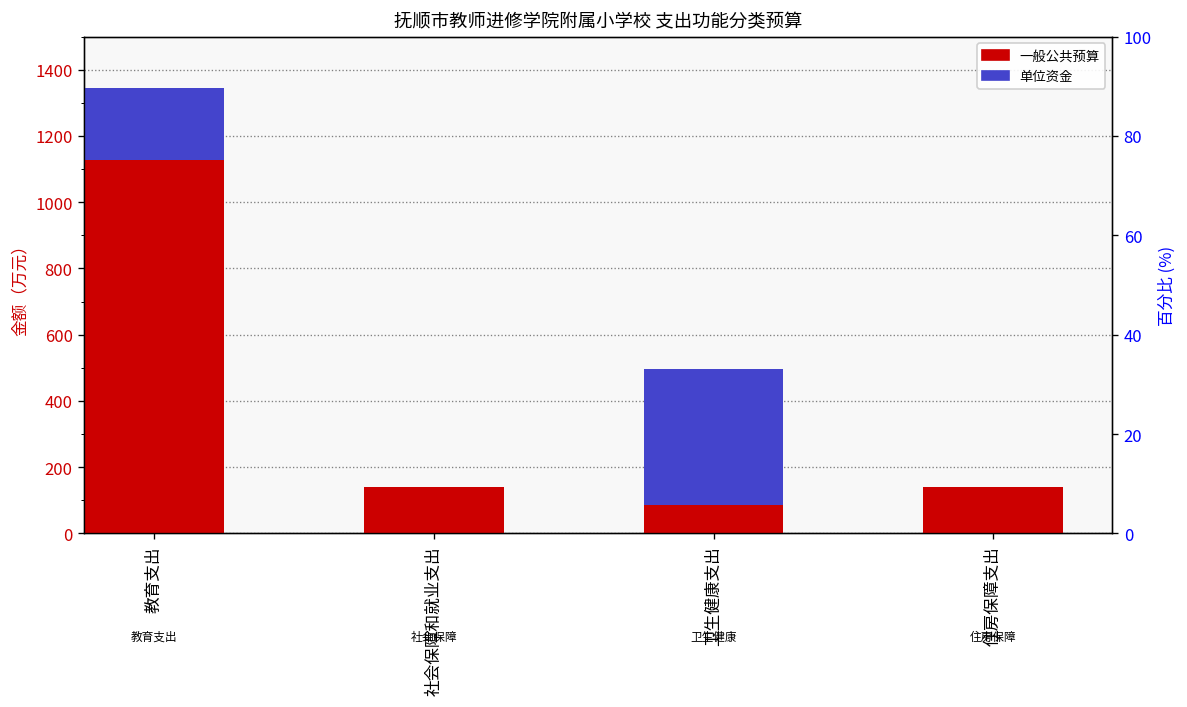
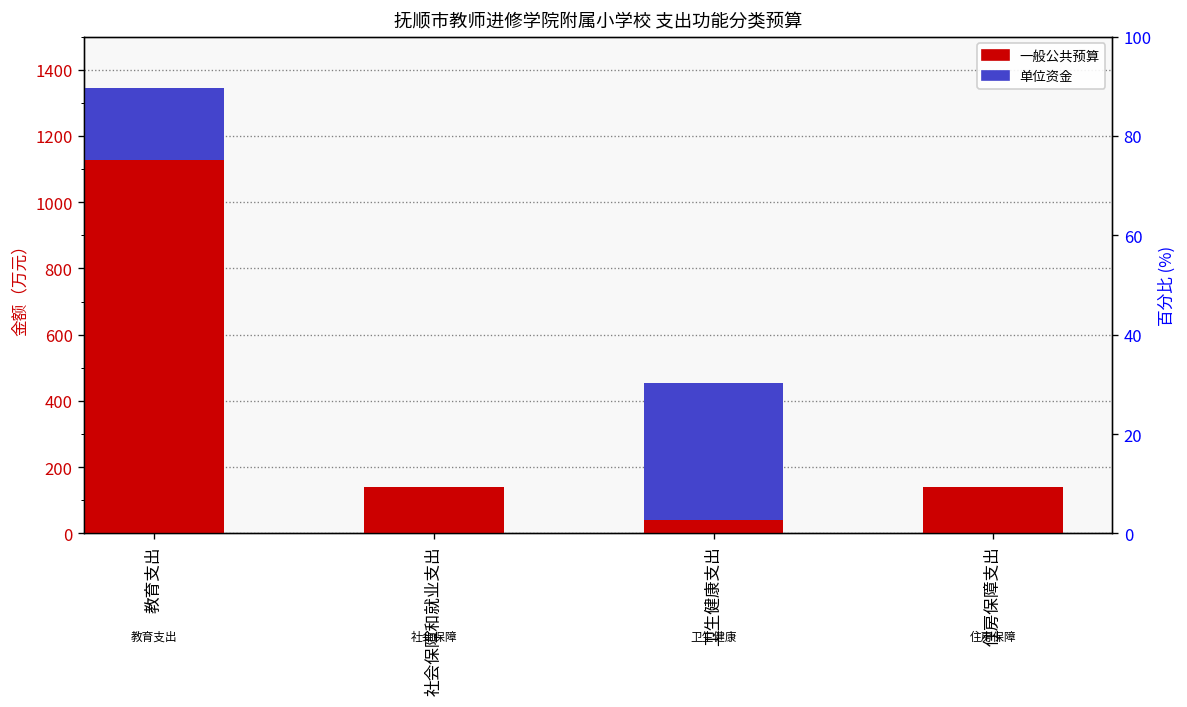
一般公共预算, 卫生健康支出: 90 -> 40
